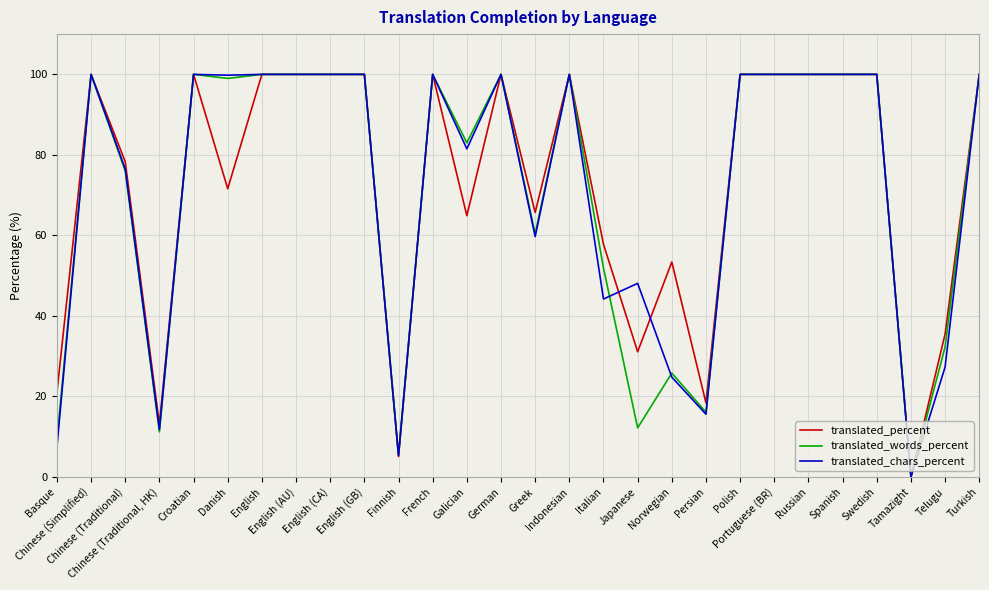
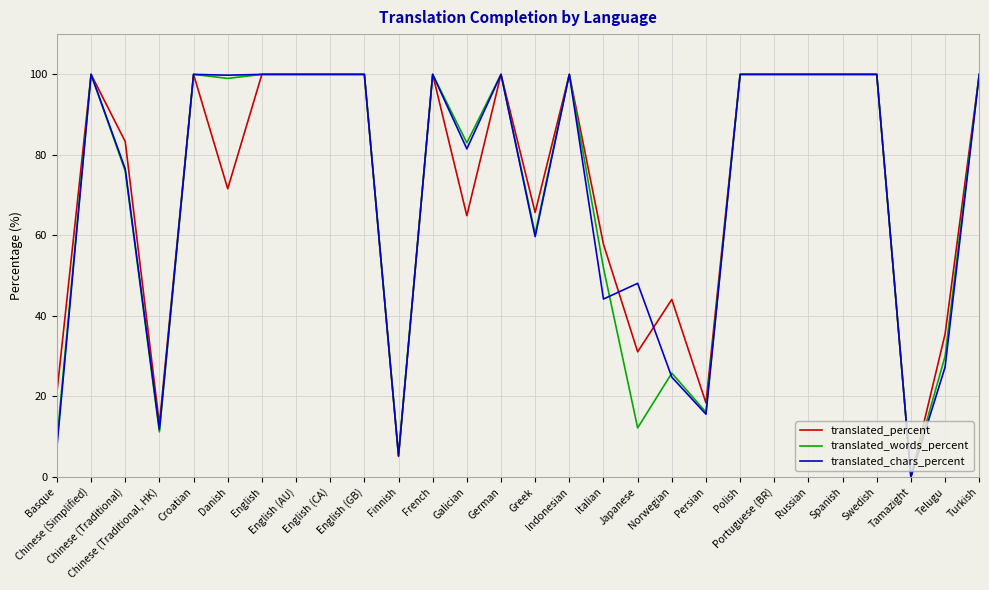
translated_percent, Chinese (Traditional): 78 -> 83
translated_percent, Norwegian: 53 -> 44
translated_words_percent, Telugu: 32 -> 30
